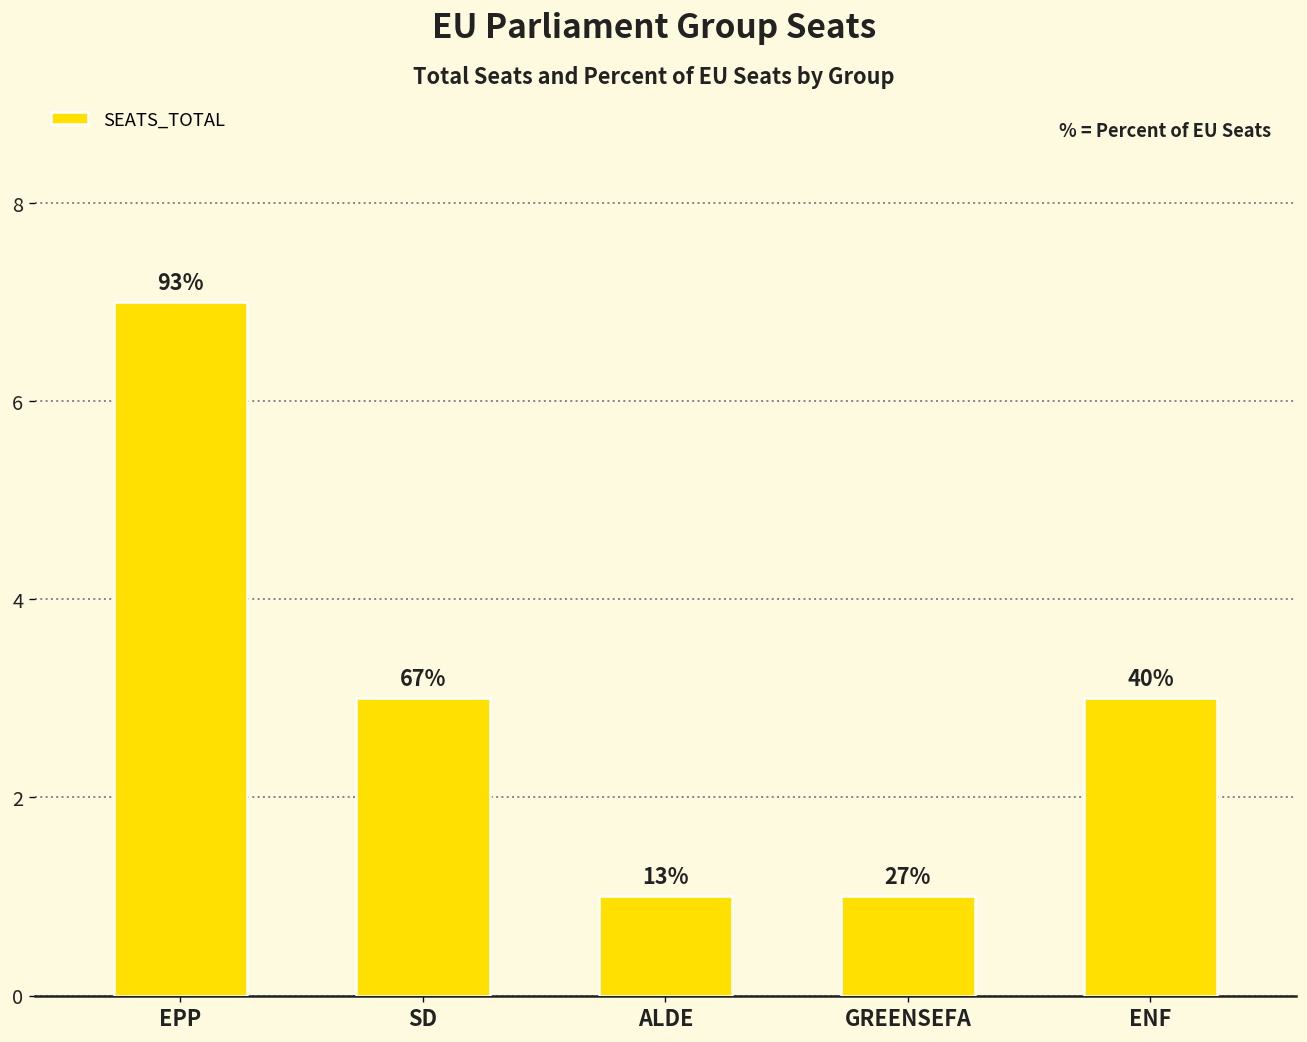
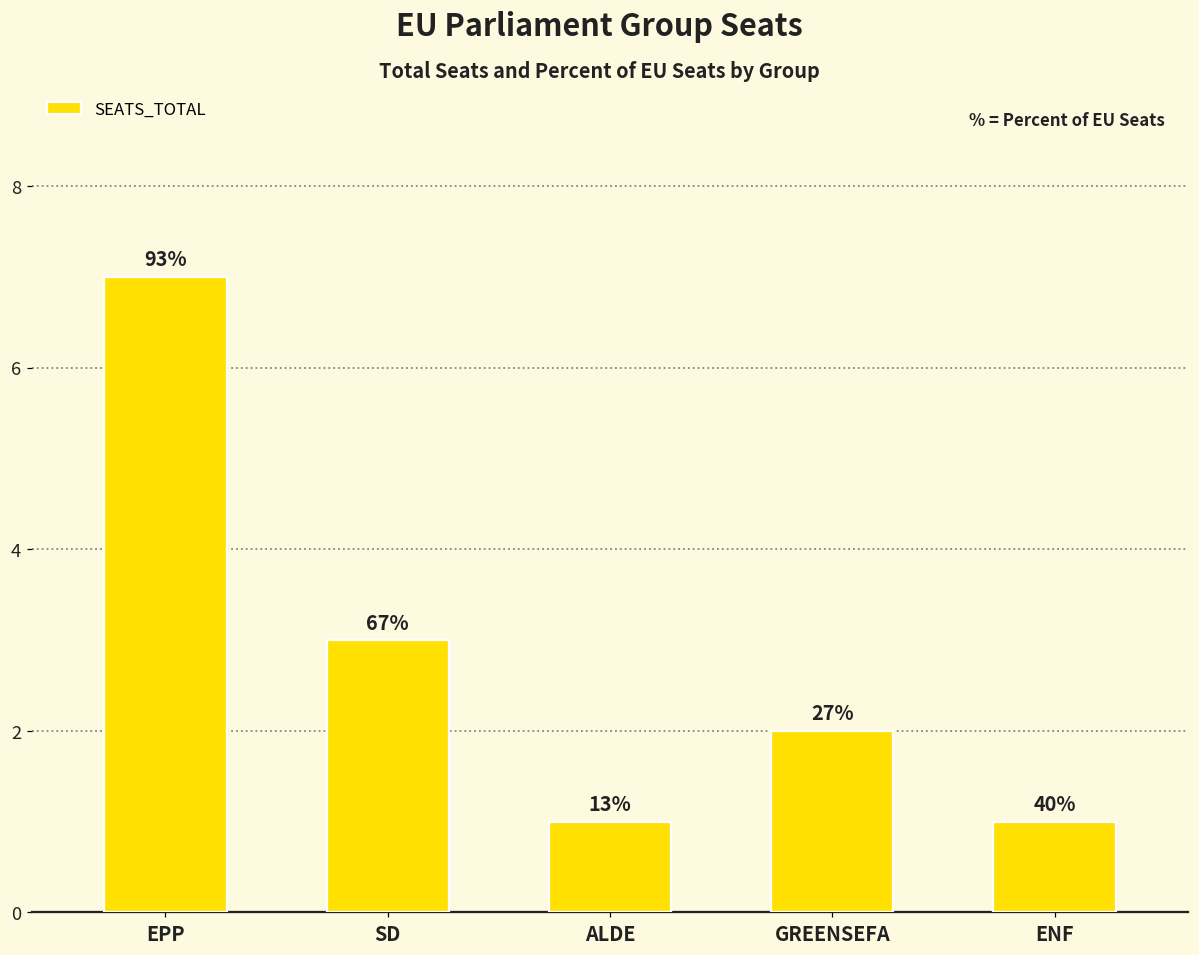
GREENSEFA: 1 -> 2
ENF: 3 -> 1
